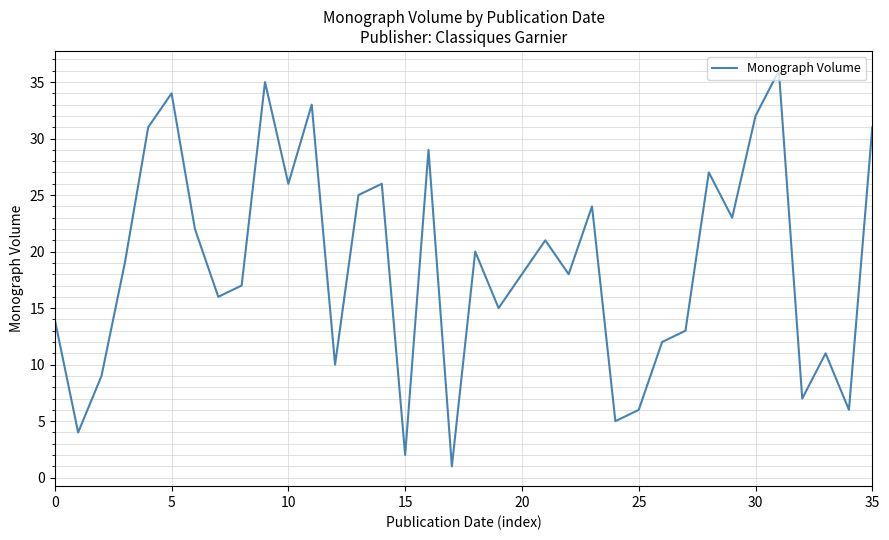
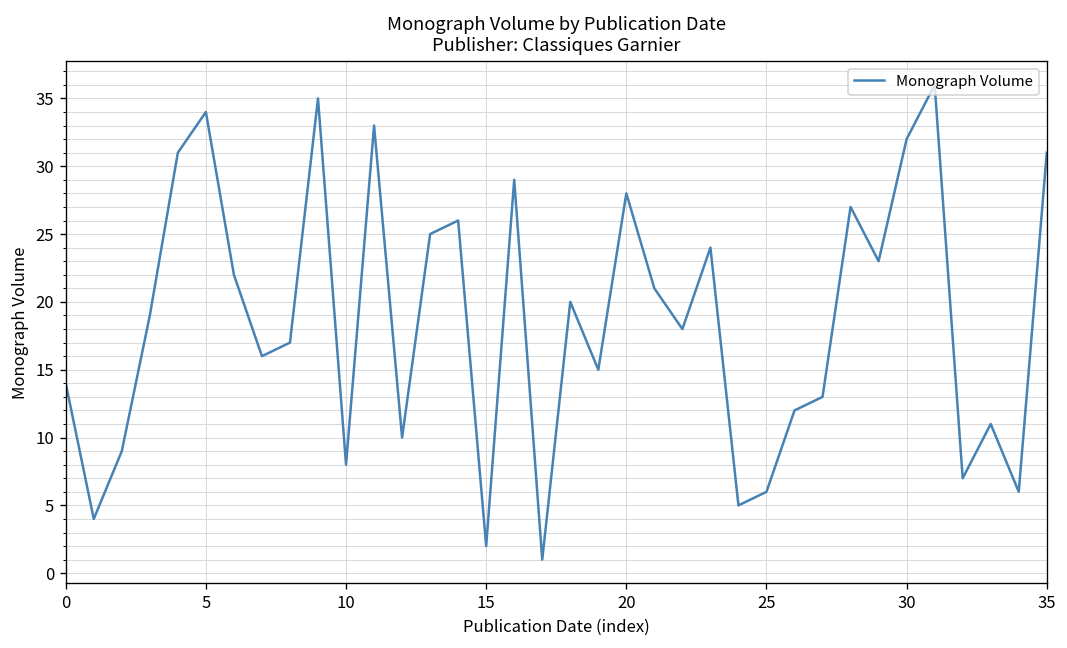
10: 26 -> 8
20: 18 -> 28
